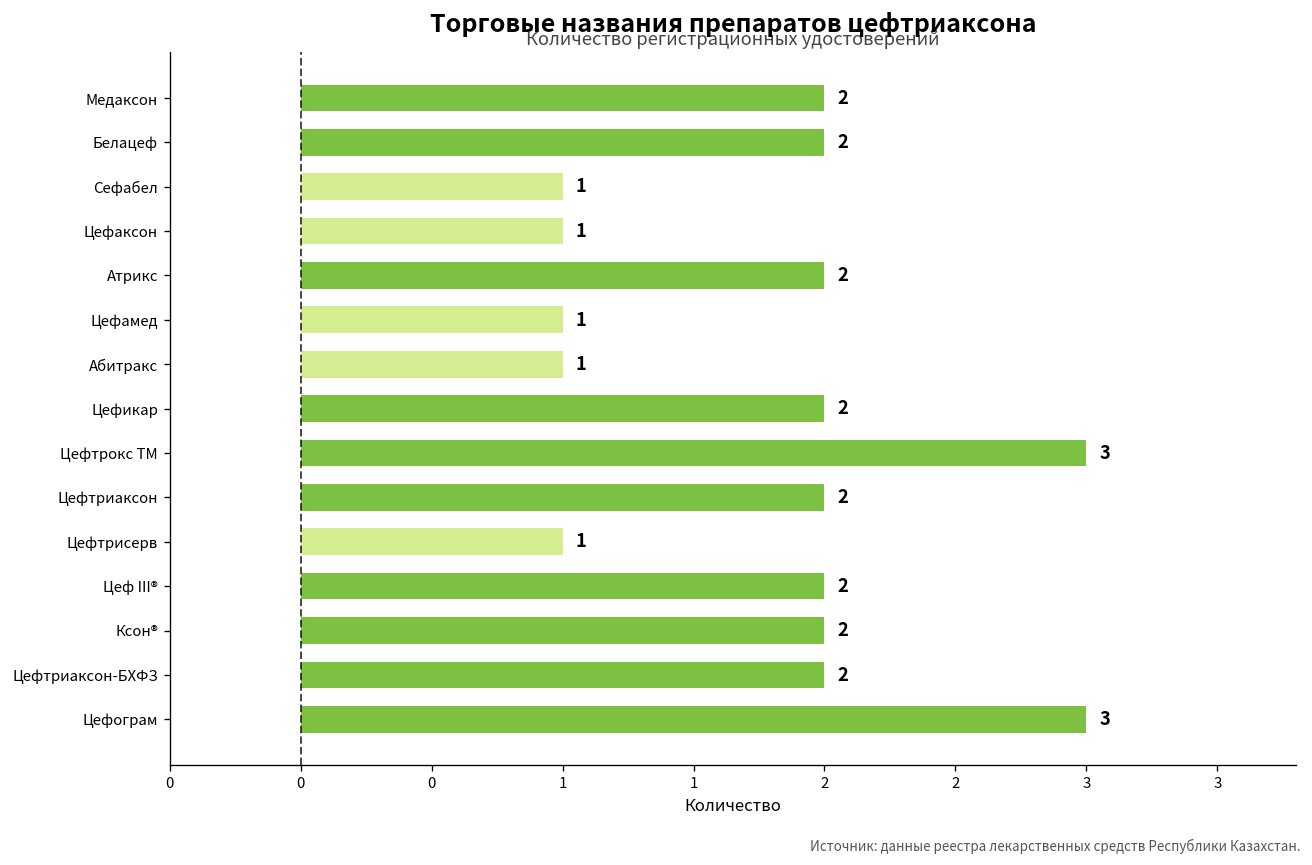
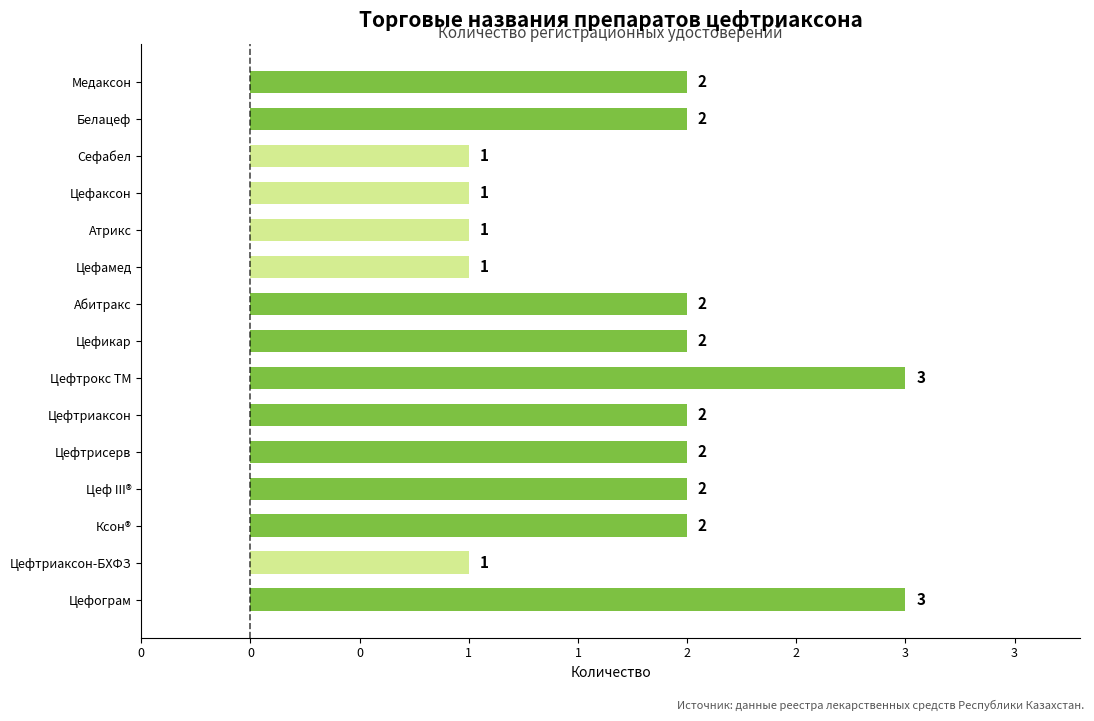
Атрикс: 2 -> 1
Абитракс: 1 -> 2
Цефтрисерв: 1 -> 2
Цефтриаксон-БХФЗ: 2 -> 1
